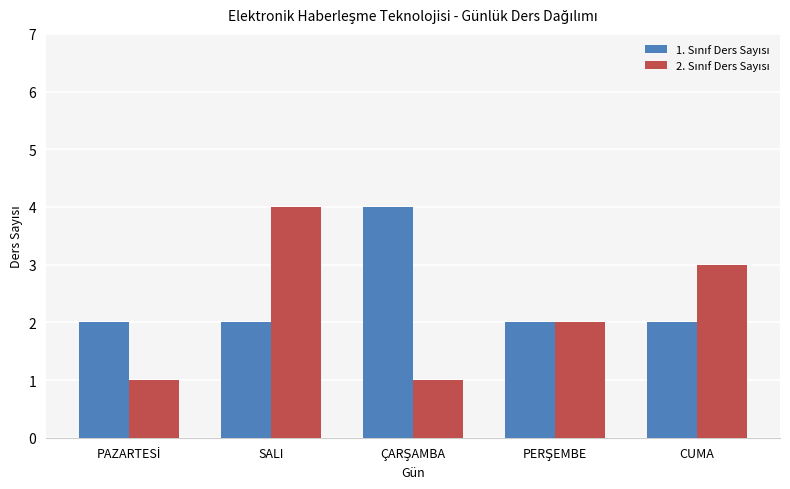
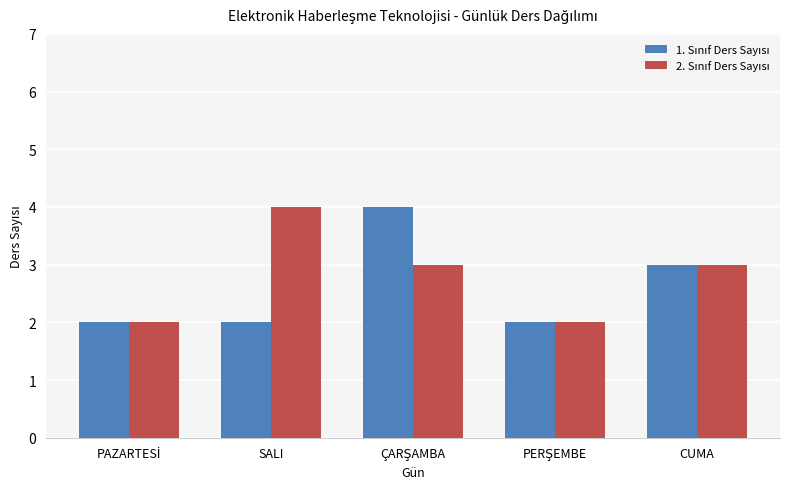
2. Sınıf Ders Sayısı, PAZARTESİ: 1 -> 2
2. Sınıf Ders Sayısı, ÇARŞAMBA: 1 -> 3
1. Sınıf Ders Sayısı, CUMA: 2 -> 3
